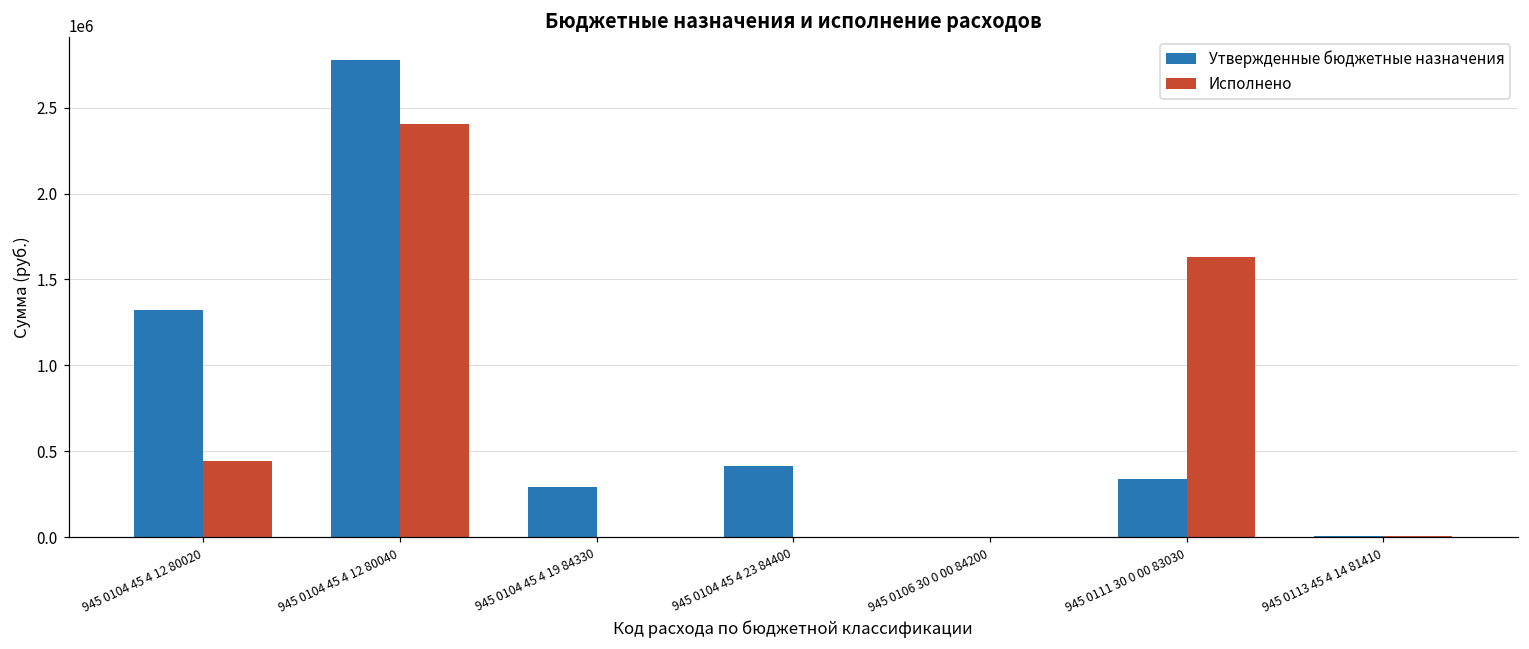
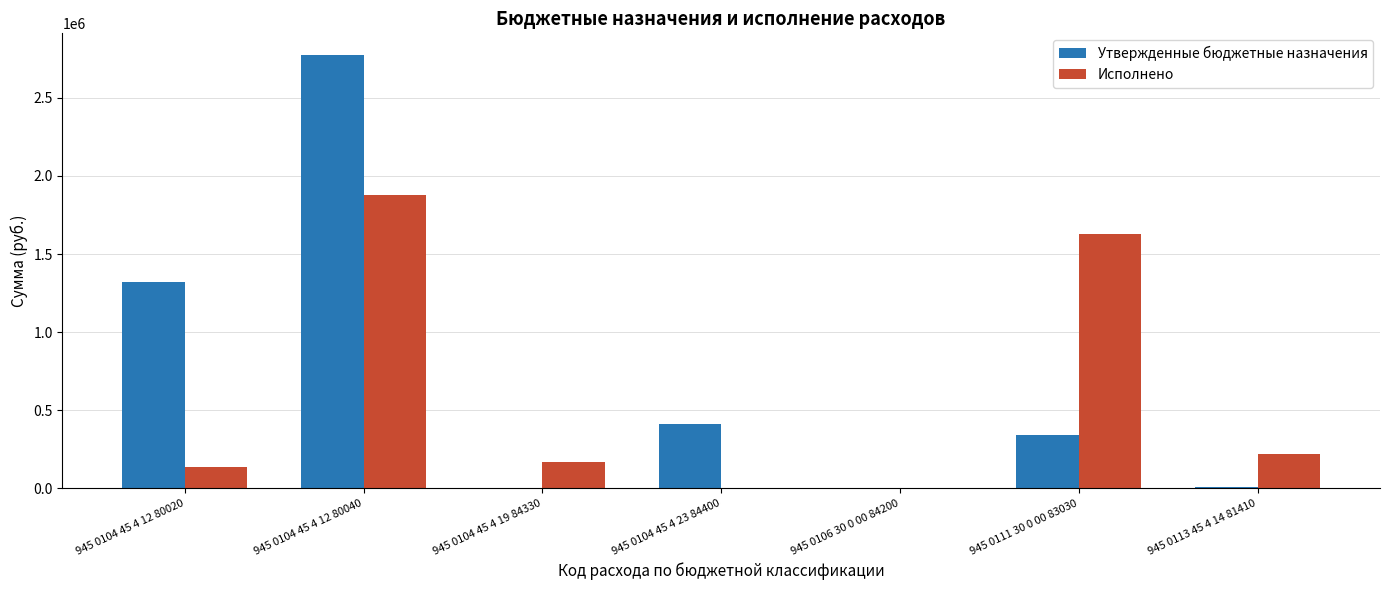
Исполнено, 945 0104 45 4 12 80020: 440000 -> 140000
Исполнено, 945 0104 45 4 12 80040: 2400000 -> 1880000
Утвержденные бюджетные назначения, 945 0104 45 4 19 84330: 290000 -> 0
Исполнено, 945 0104 45 4 19 84330: 0 -> 170000
Исполнено, 945 0113 45 4 14 81410: 10000 -> 220000
